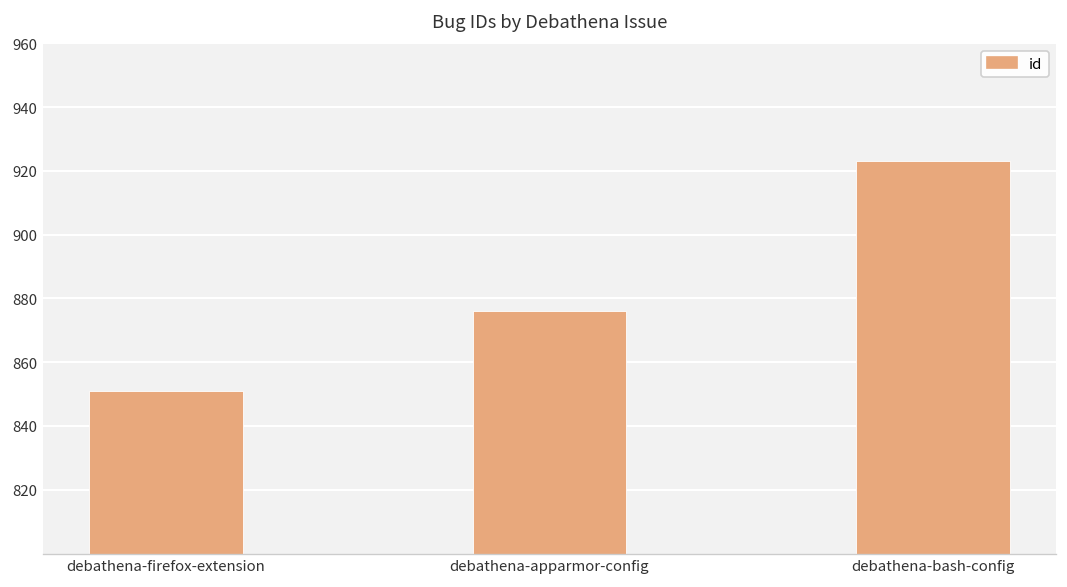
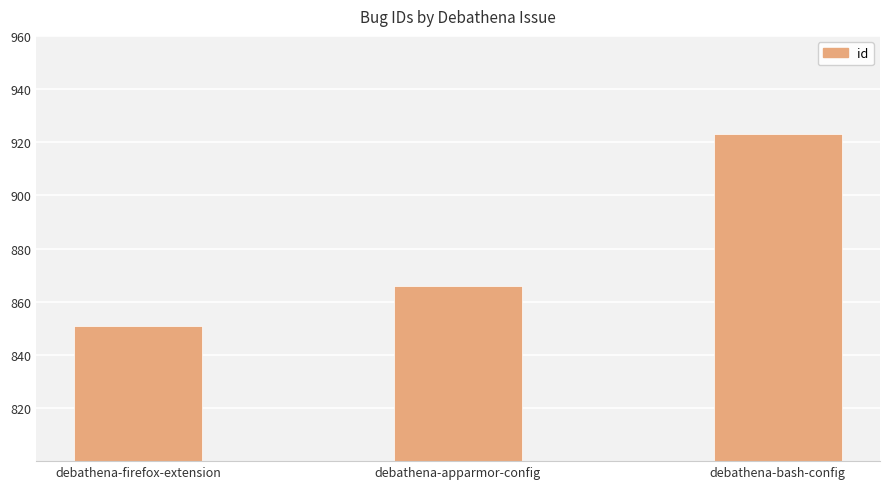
debathena-apparmor-config: 876 -> 866
